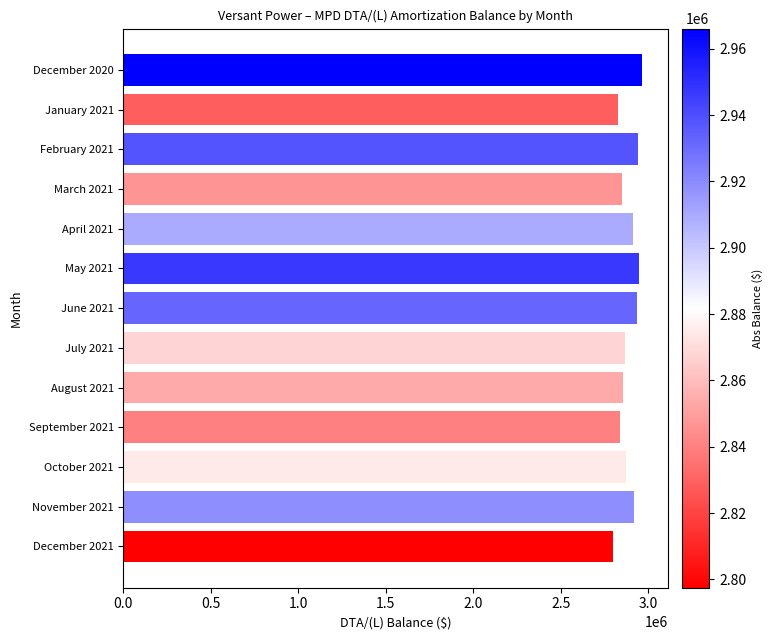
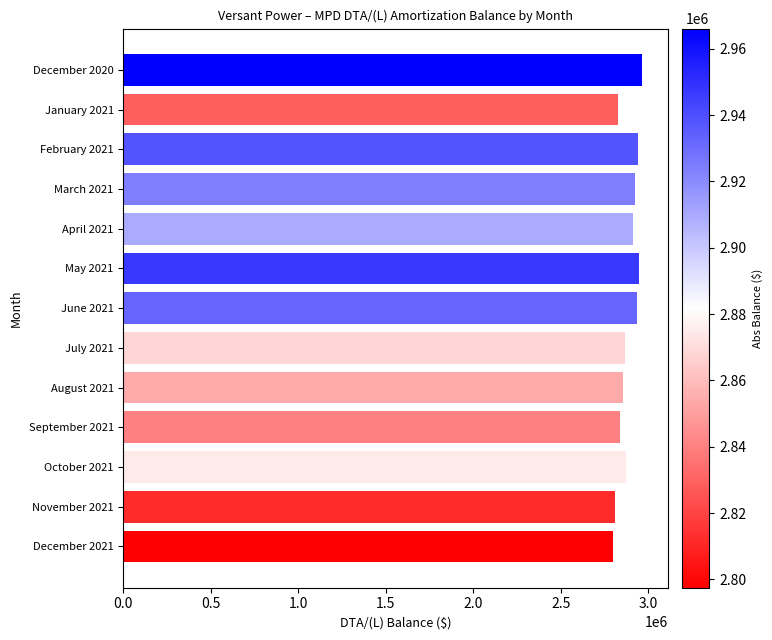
March 2021: 2850000 -> 2920000
November 2021: 2920000 -> 2810000
